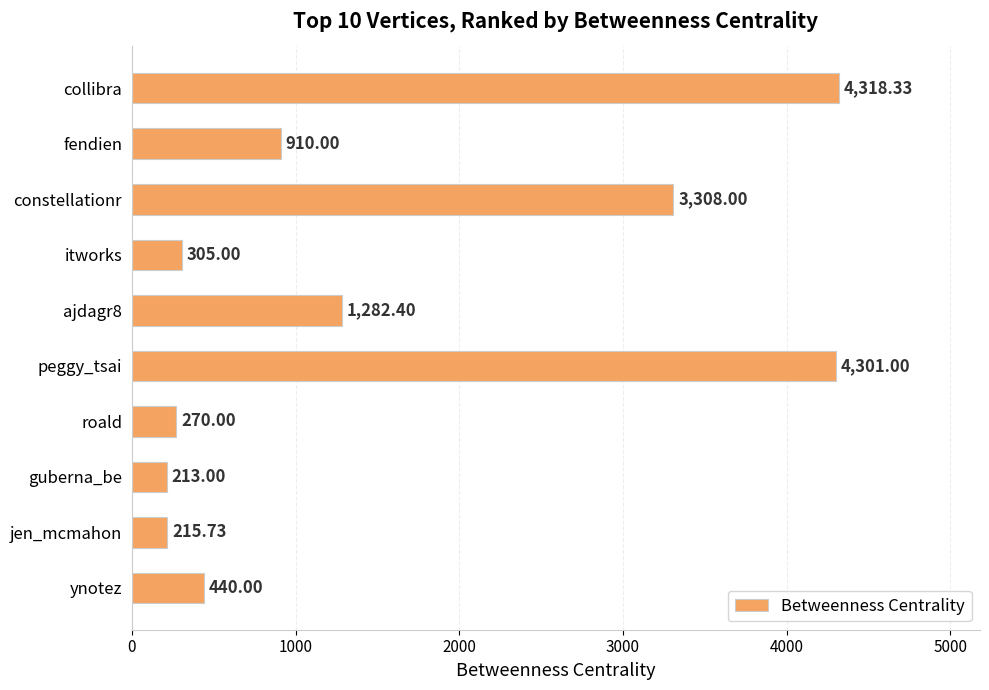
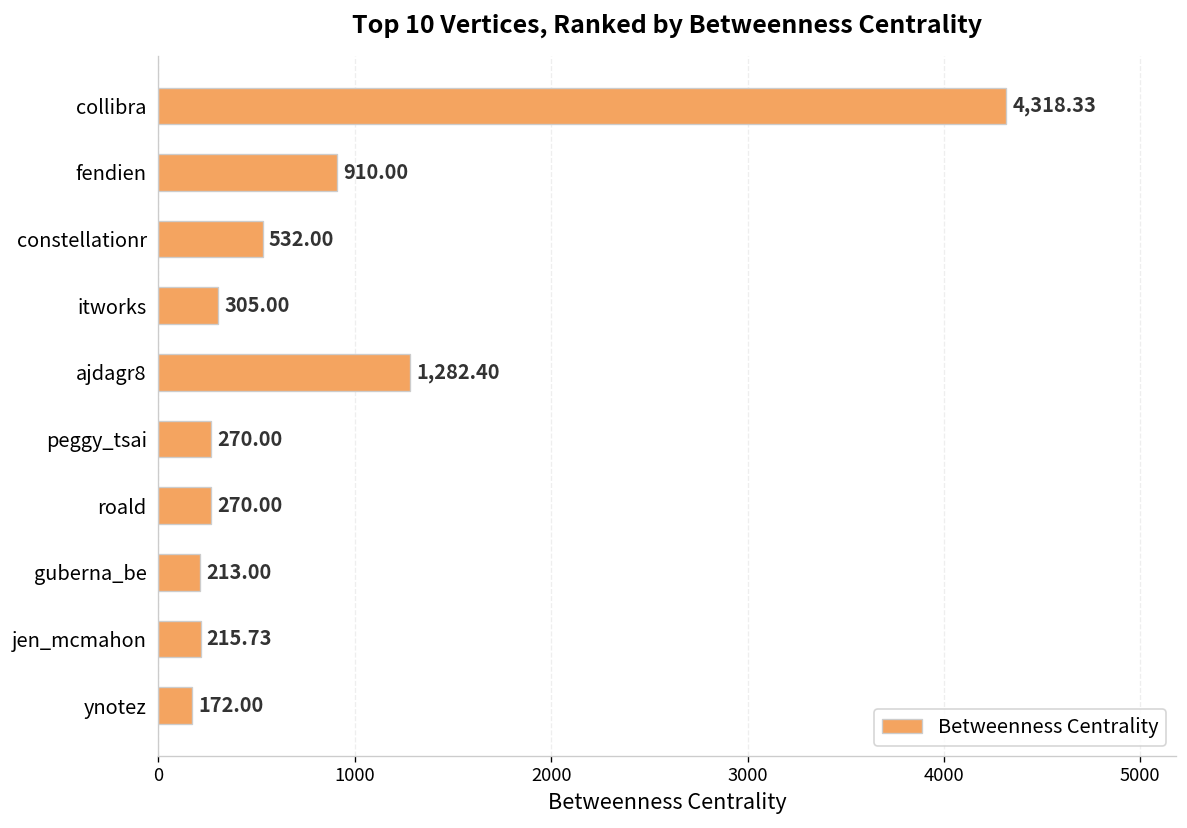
constellationr: 3,308.00 -> 532.00
peggy_tsai: 4,301.00 -> 270.00
ynotez: 440.00 -> 172.00
